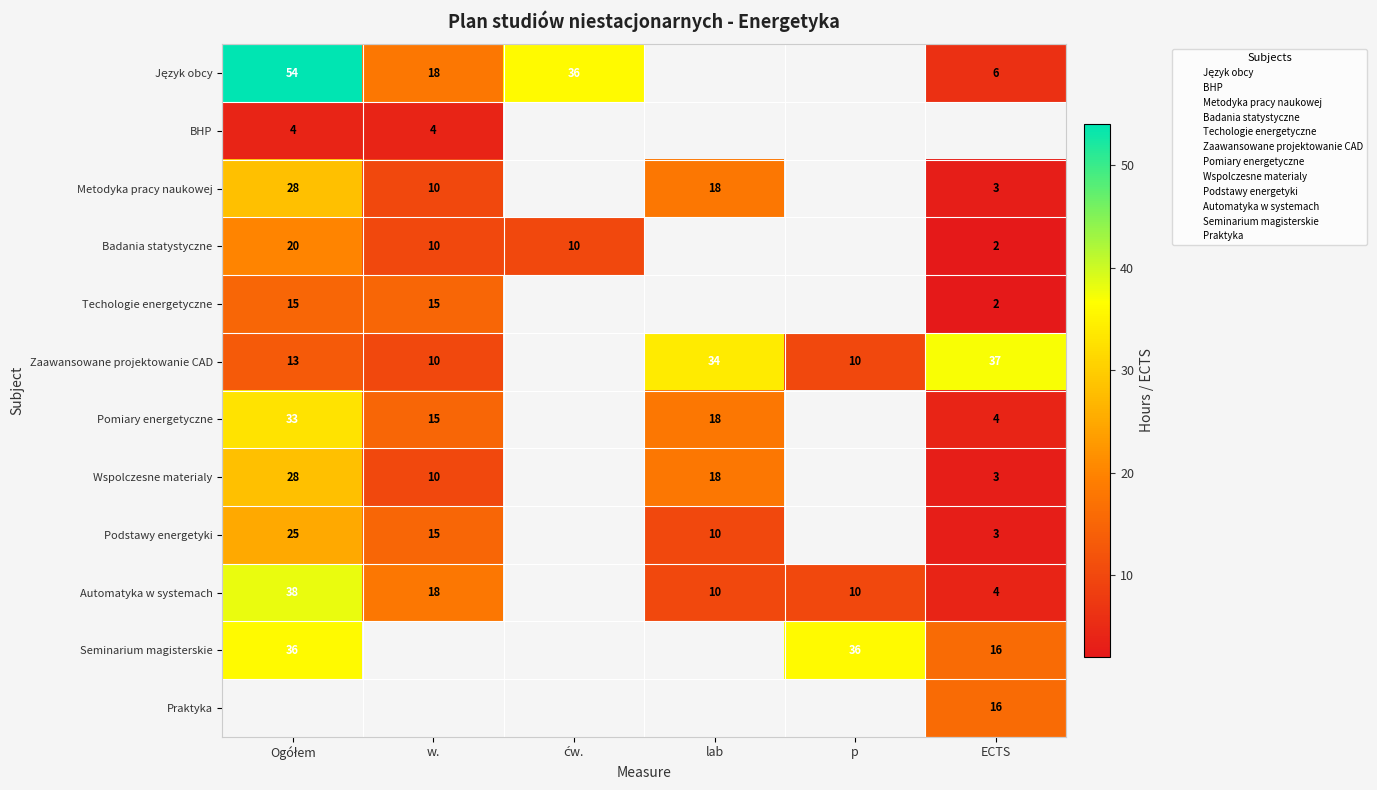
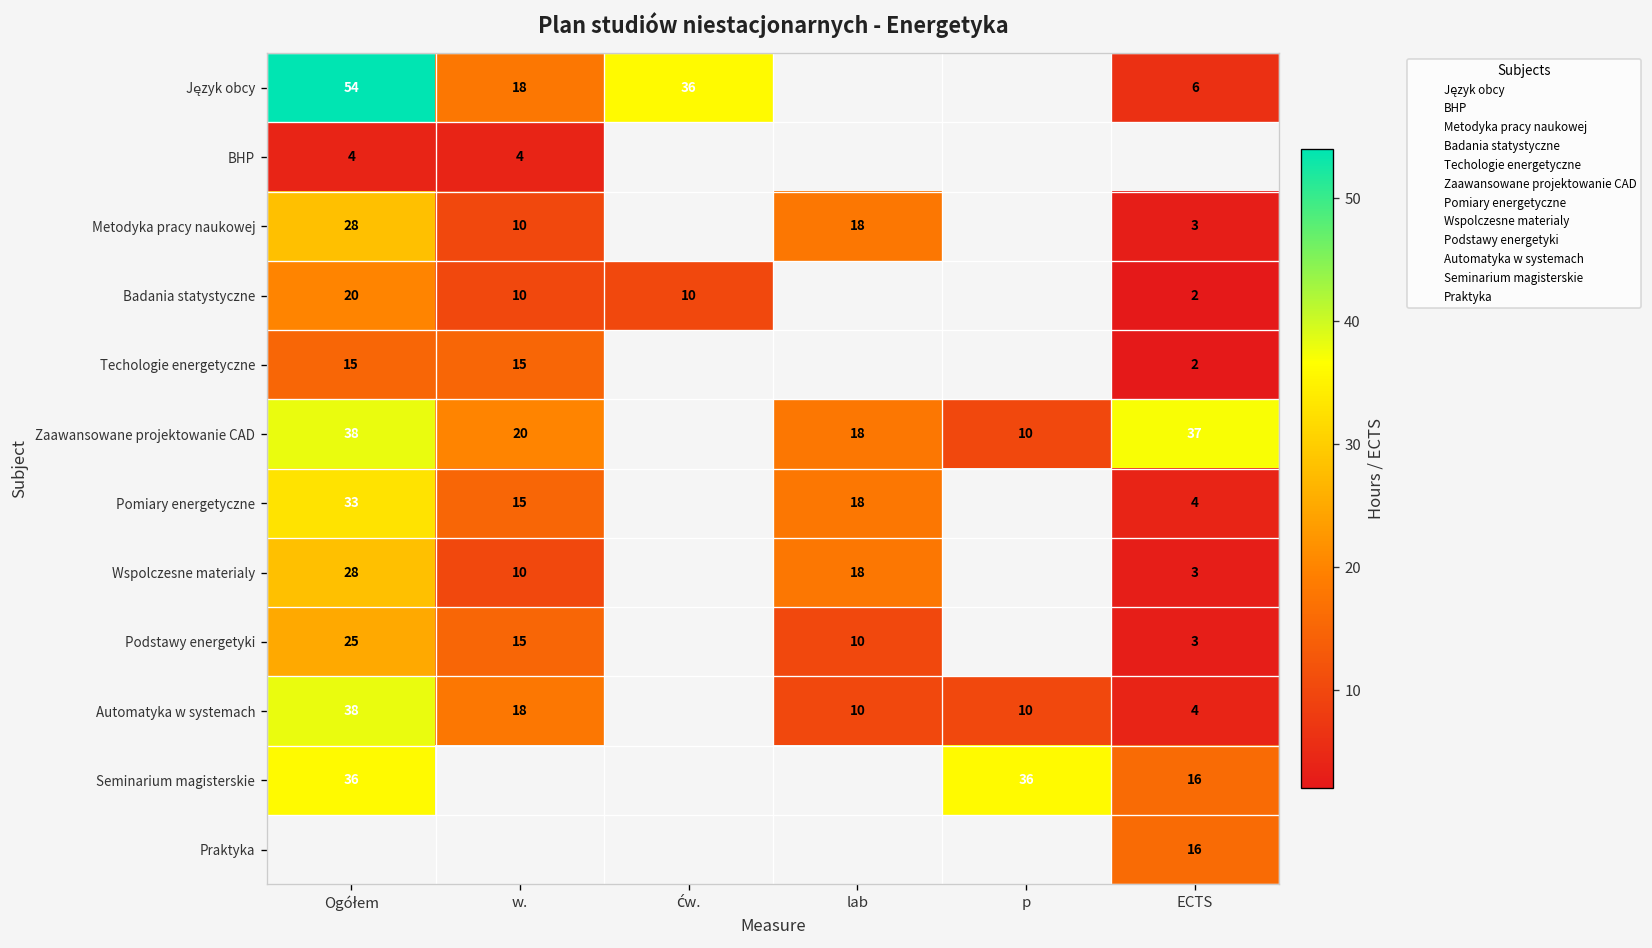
Zaawansowane projektowanie CAD, Ogółem: 13 -> 38
Zaawansowane projektowanie CAD, w.: 10 -> 20
Zaawansowane projektowanie CAD, lab: 34 -> 18
